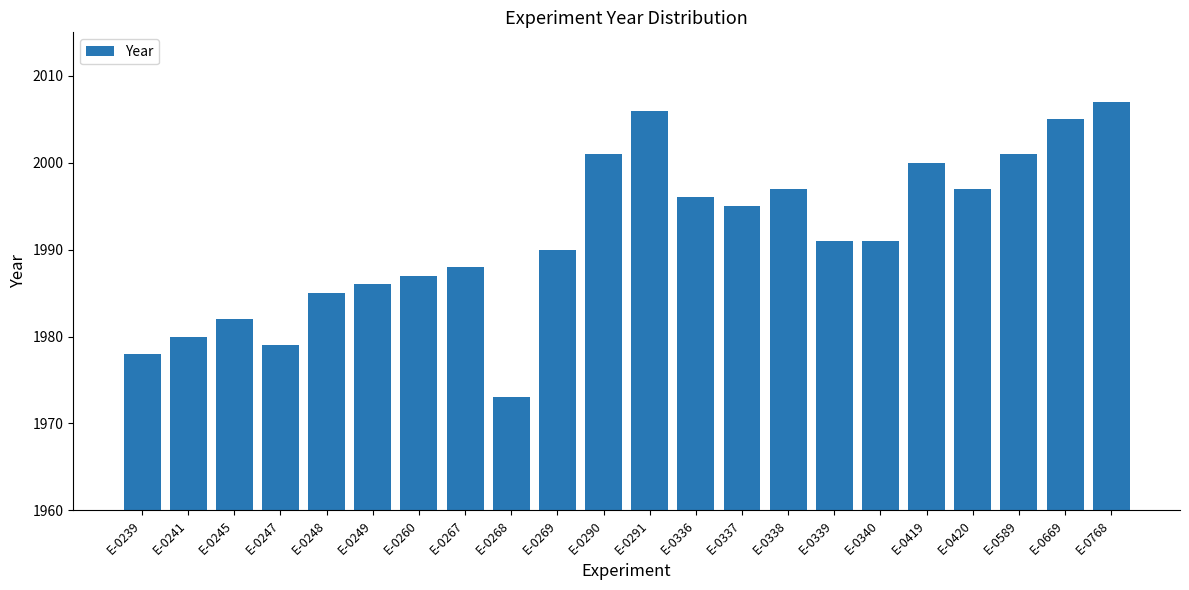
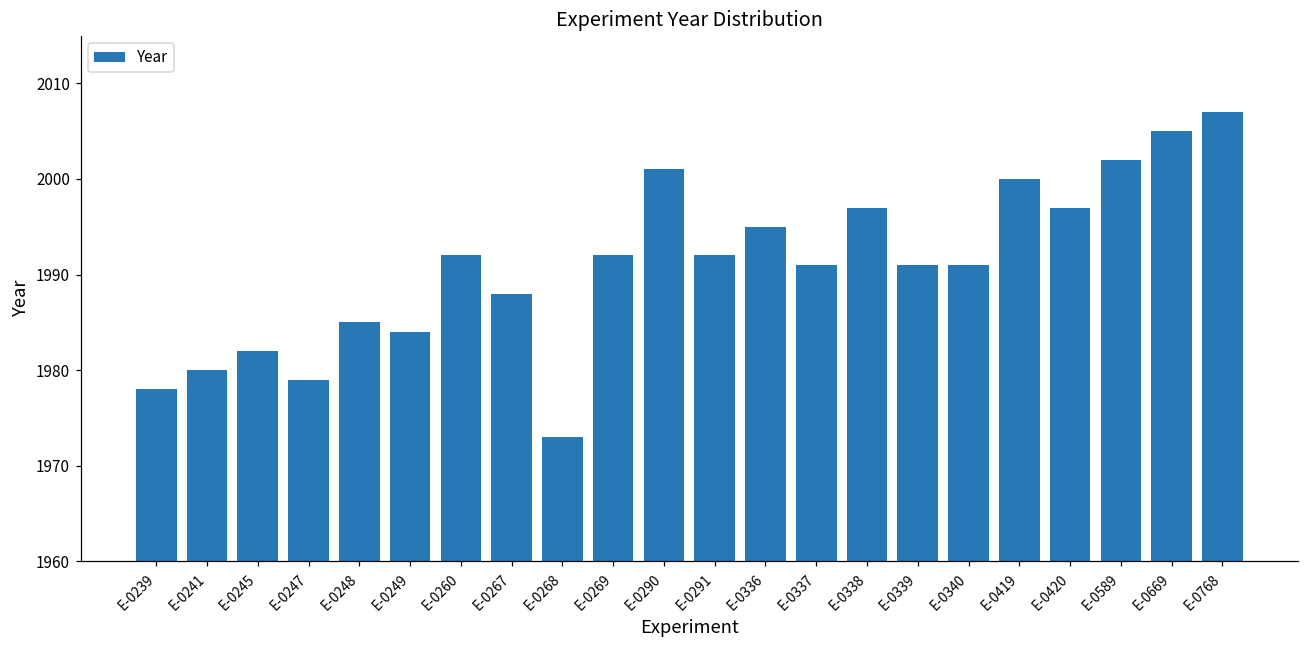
E-0249: 1986 -> 1984
E-0260: 1987 -> 1992
E-0269: 1990 -> 1992
E-0291: 2006 -> 1992
E-0336: 1996 -> 1995
E-0337: 1995 -> 1991
E-0589: 2001 -> 2002
